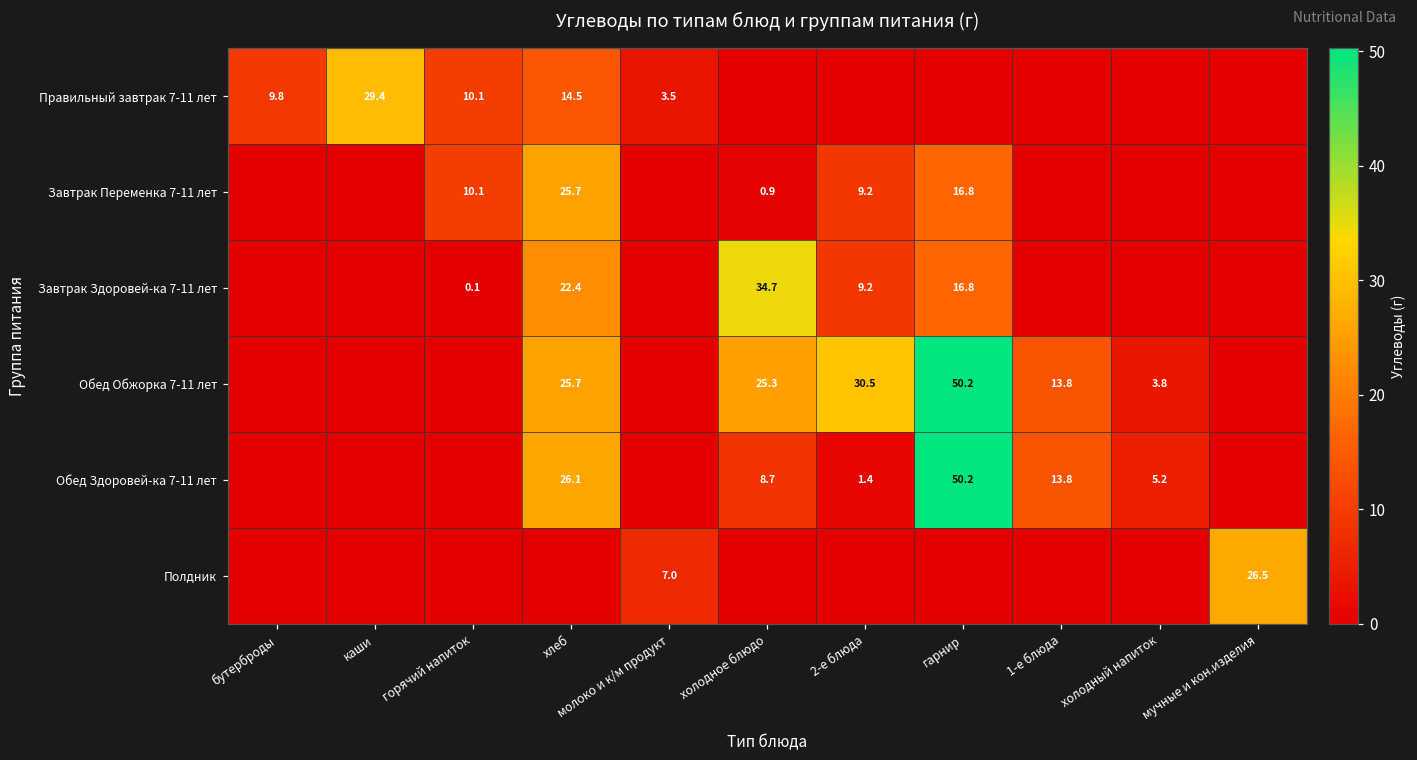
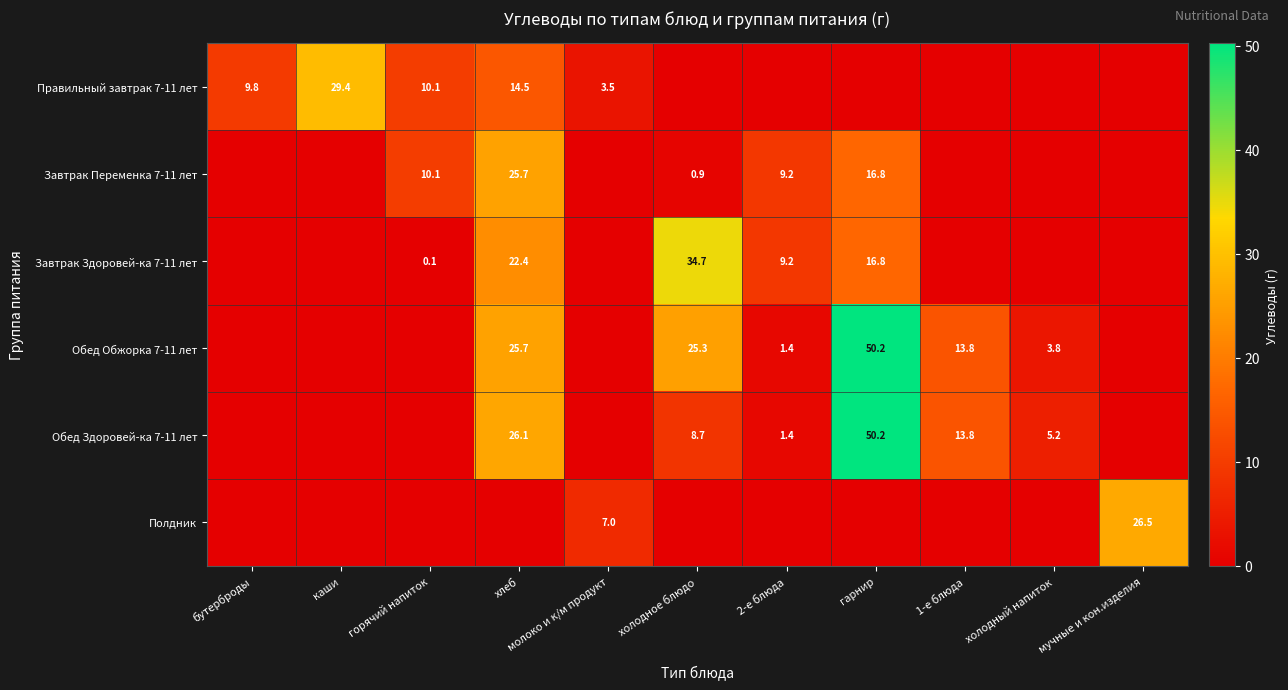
Обед Обжорка 7-11 лет, 2-е блюда: 30.5 -> 1.4
